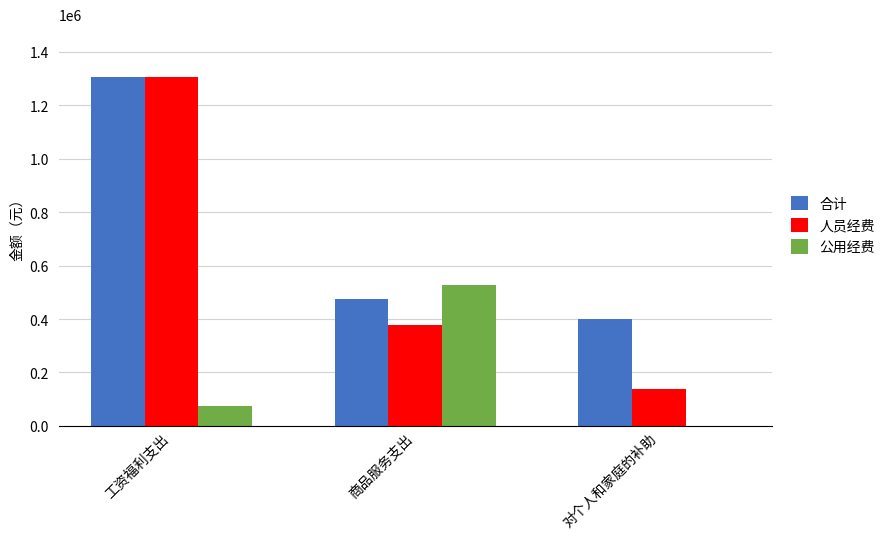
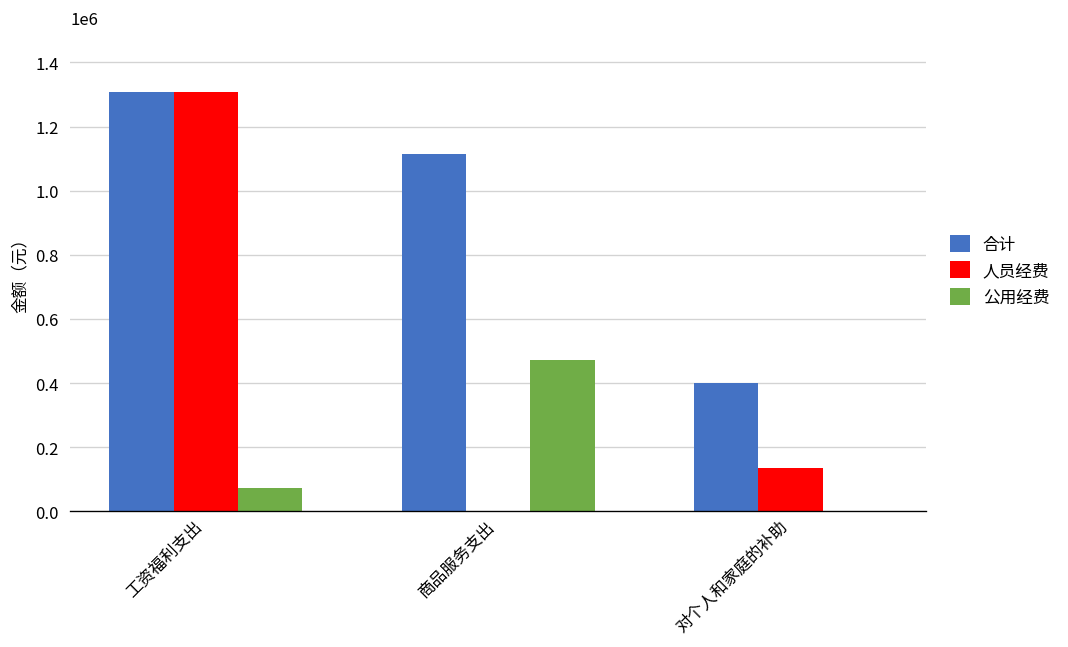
合计, 商品服务支出: 470000 -> 1110000
人员经费, 商品服务支出: 380000 -> 0
公用经费, 商品服务支出: 530000 -> 470000
